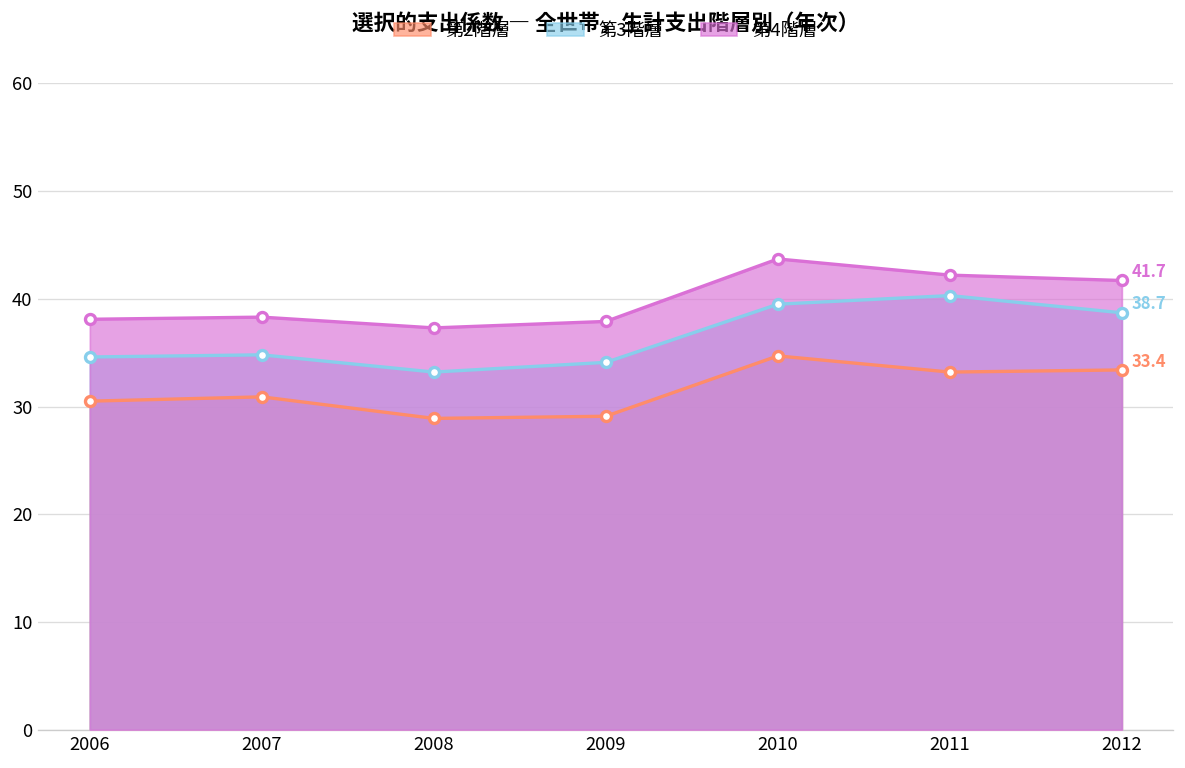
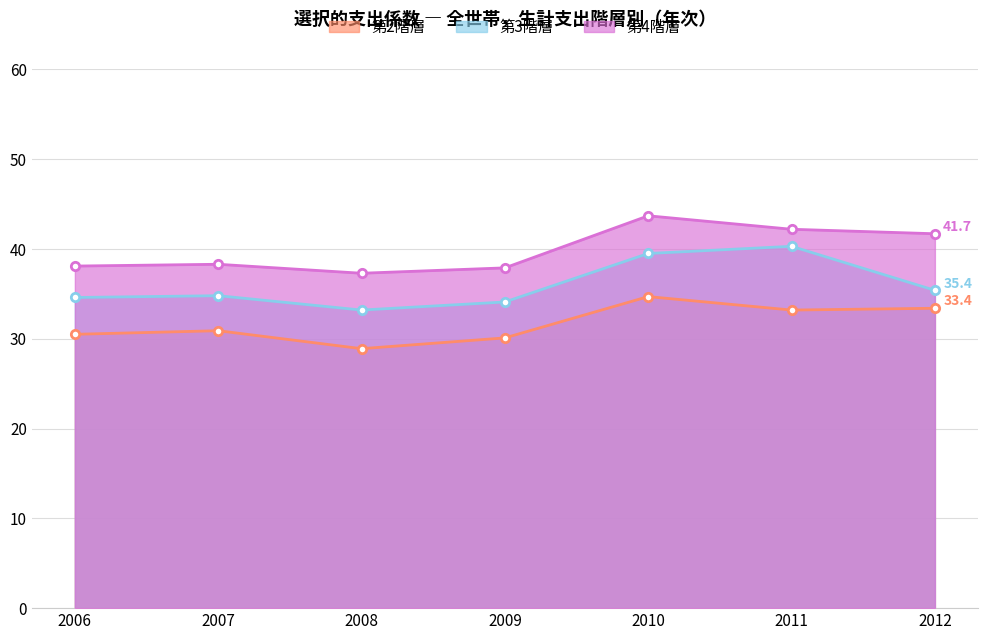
第2階層, 2009: 29 -> 30
第3階層, 2012: 38.7 -> 35.4
